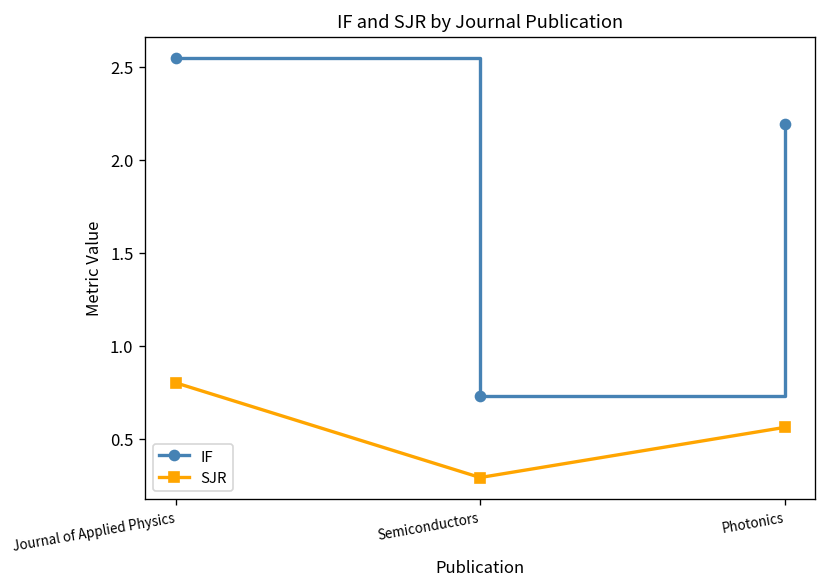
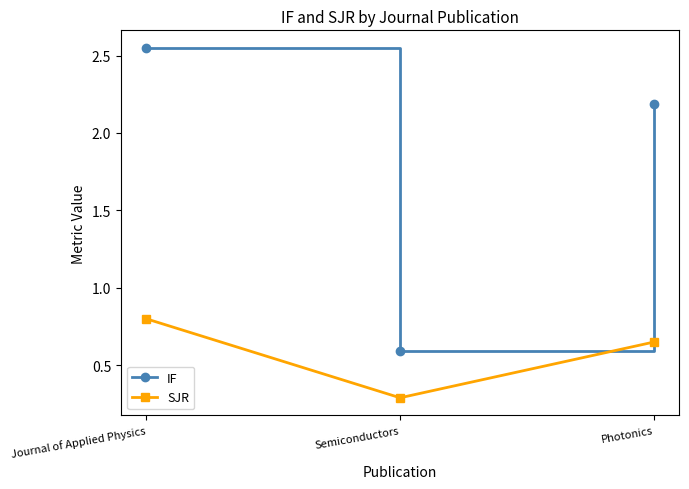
IF, Semiconductors: 0.73 -> 0.59
SJR, Photonics: 0.56 -> 0.65
